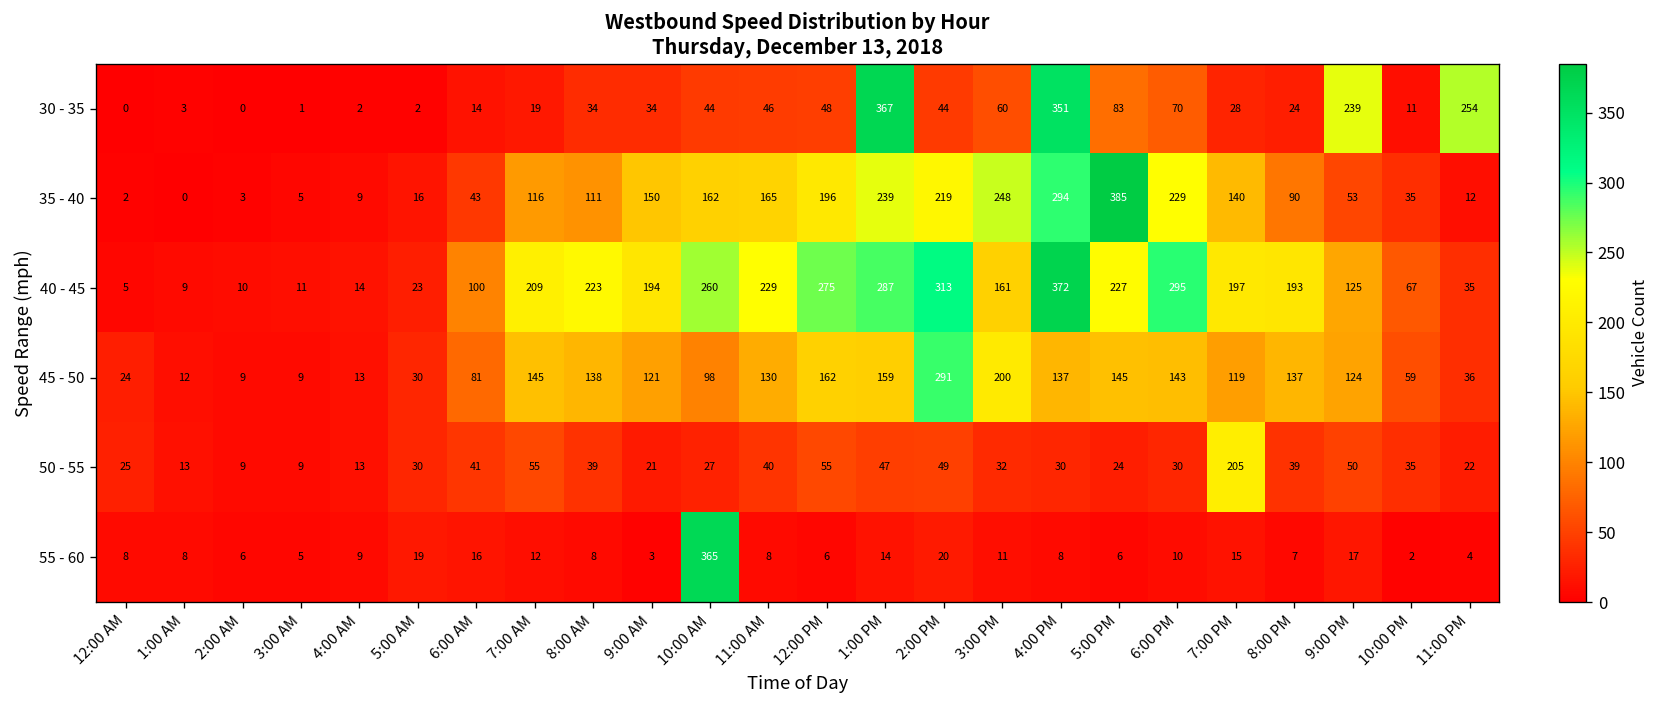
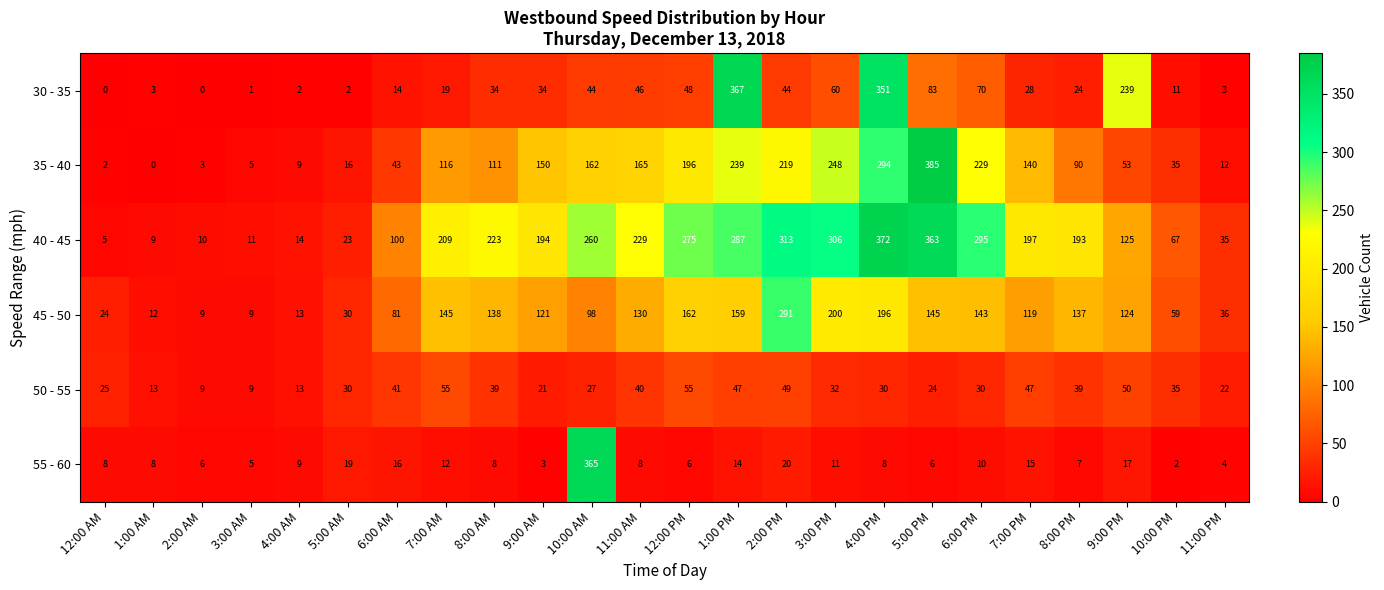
30 - 35, 11:00 PM: 254 -> 3
40 - 45, 3:00 PM: 161 -> 306
40 - 45, 5:00 PM: 227 -> 363
45 - 50, 4:00 PM: 137 -> 196
50 - 55, 7:00 PM: 205 -> 47
